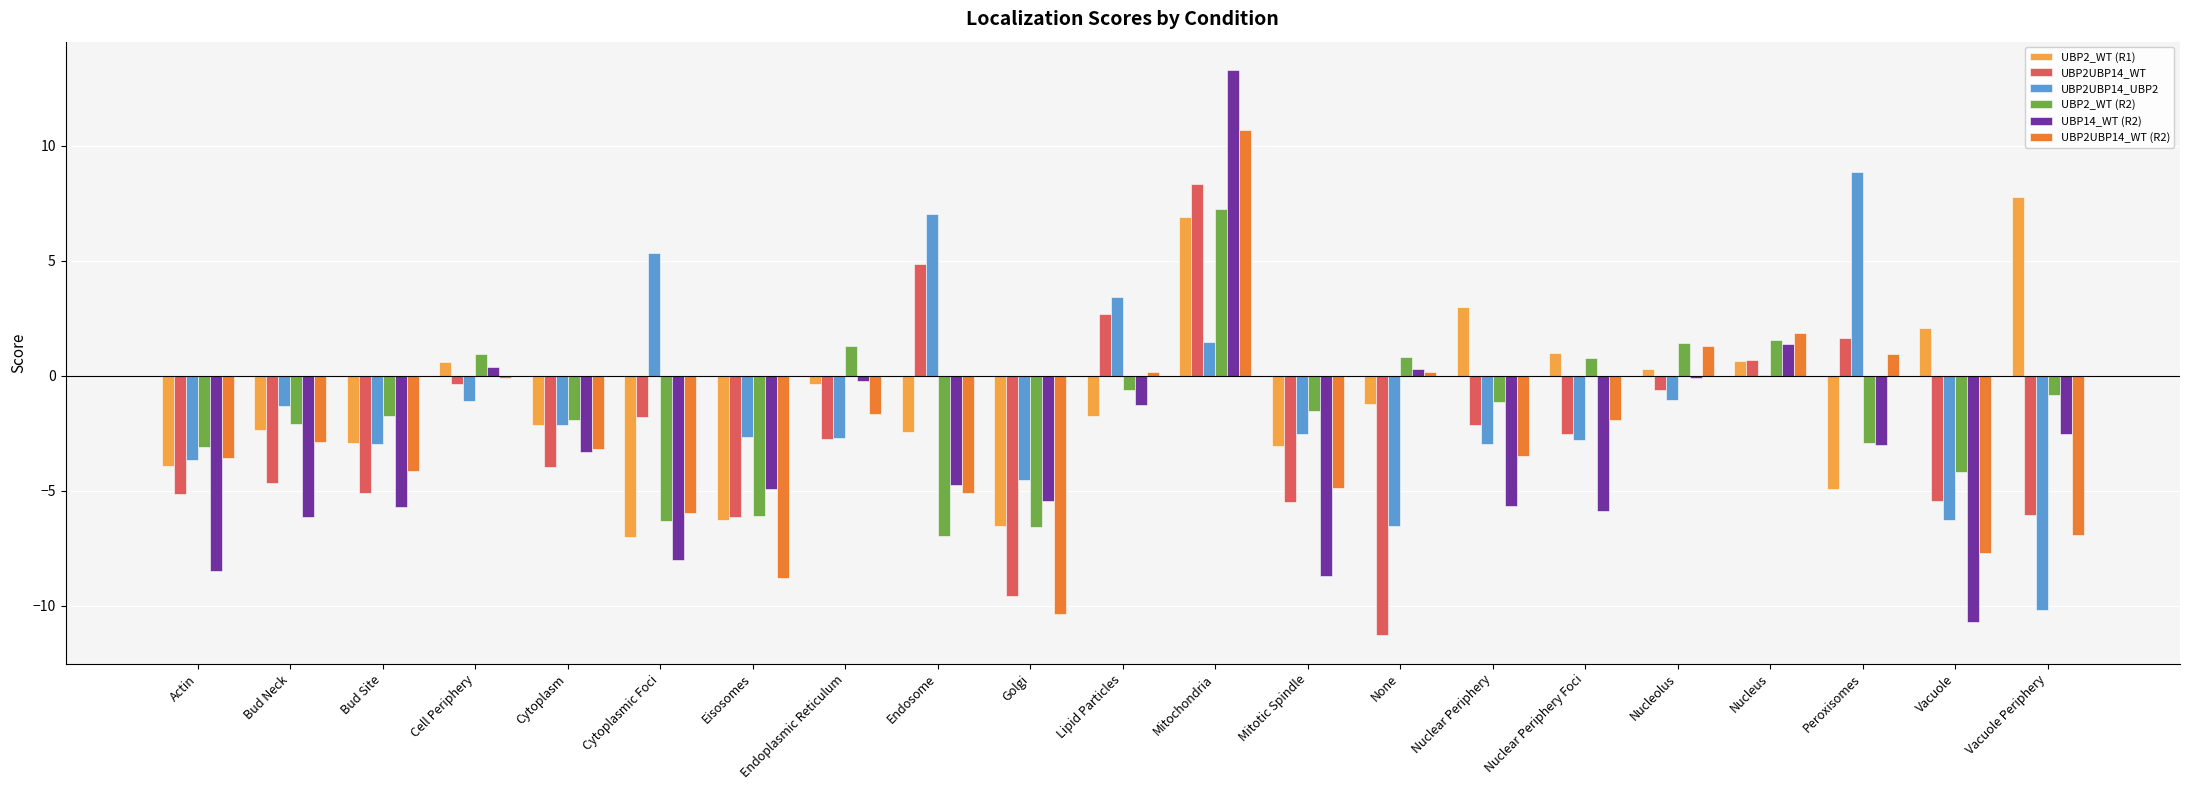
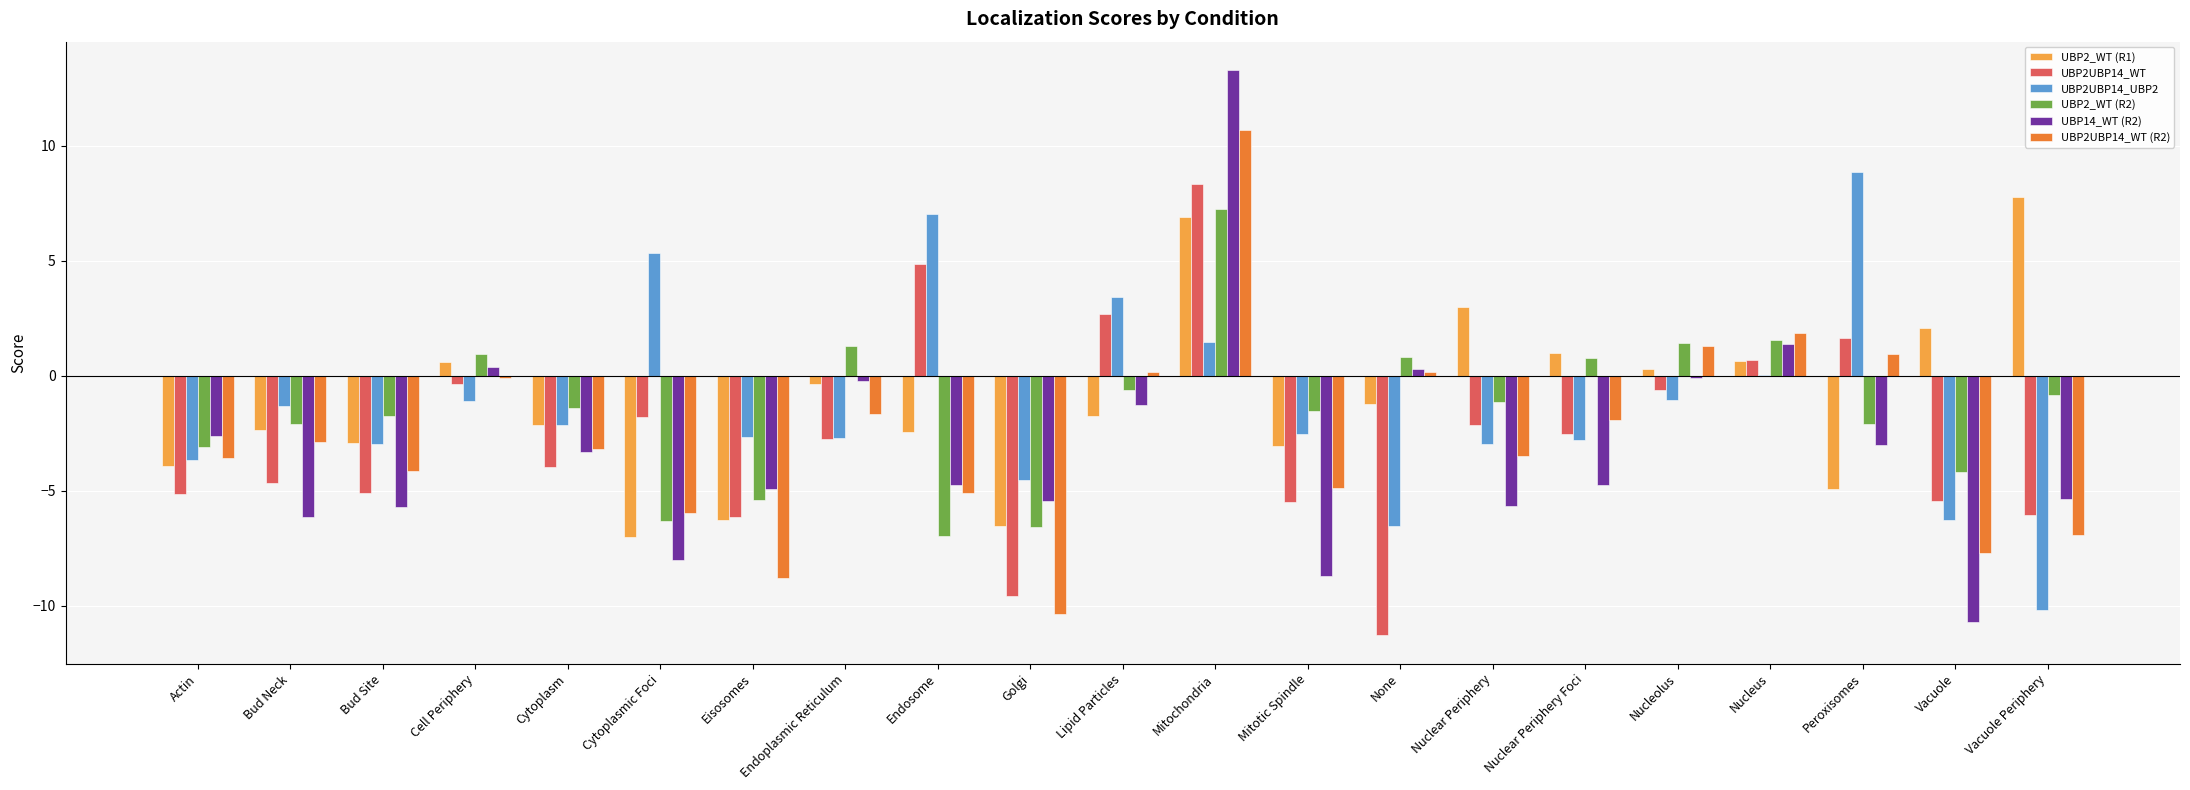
UBP14_WT (R2), Actin: -8.5 -> -2.6
UBP2_WT (R2), Cytoplasm: -1.9 -> -1.4
UBP2_WT (R2), Eisosomes: -6.1 -> -5.4
UBP14_WT (R2), Nuclear Periphery Foci: -5.9 -> -4.7
UBP2_WT (R2), Peroxisomes: -2.9 -> -2.1
UBP14_WT (R2), Vacuole Periphery: -2.5 -> -5.4
